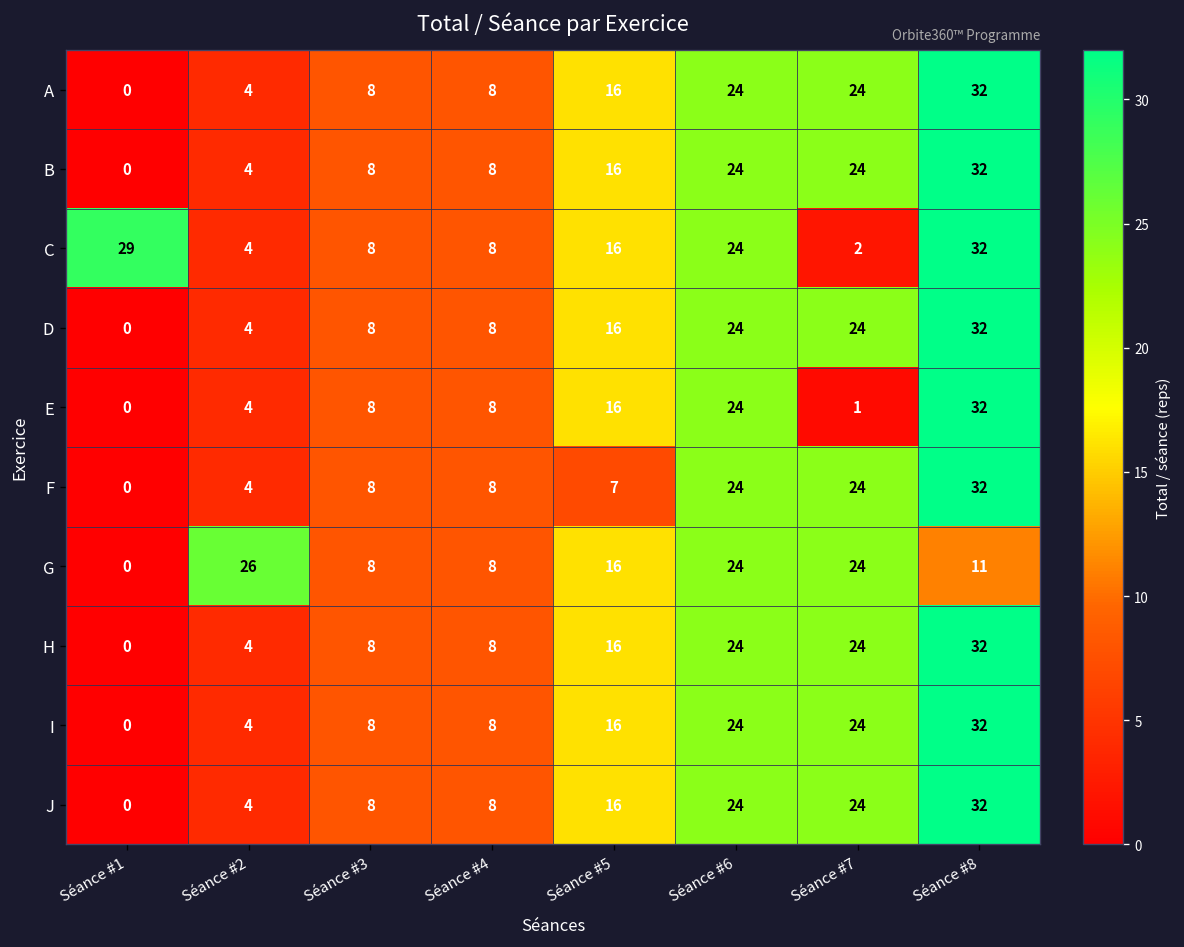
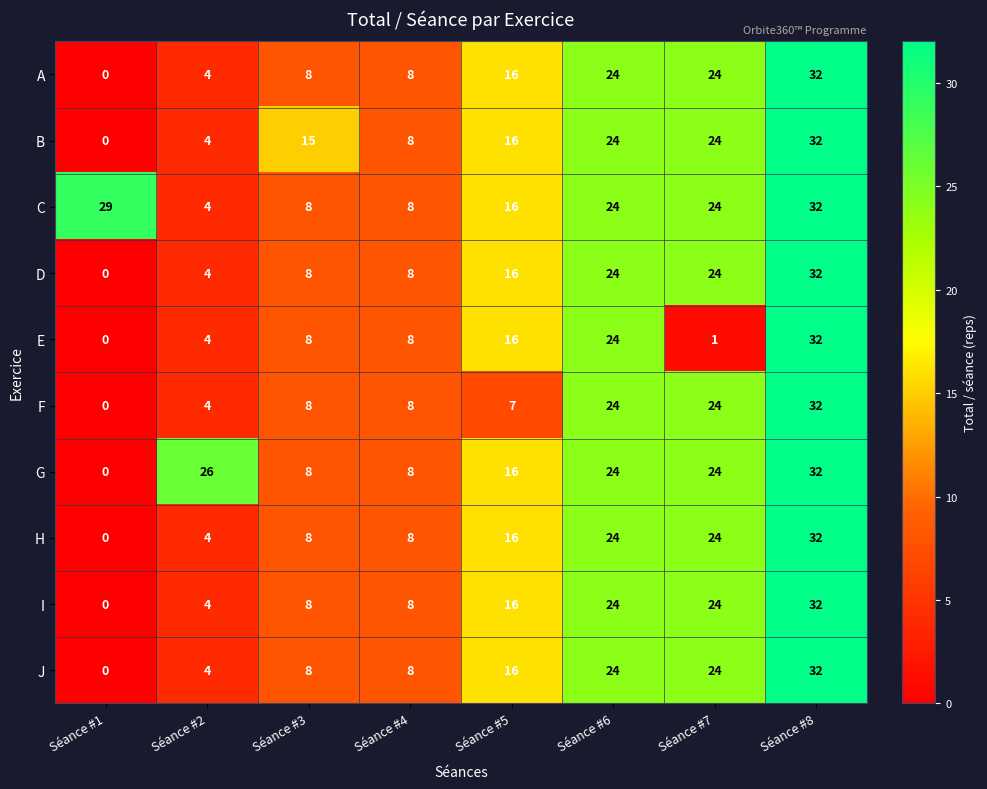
B, Séance #3: 8 -> 15
C, Séance #7: 2 -> 24
G, Séance #8: 11 -> 32
